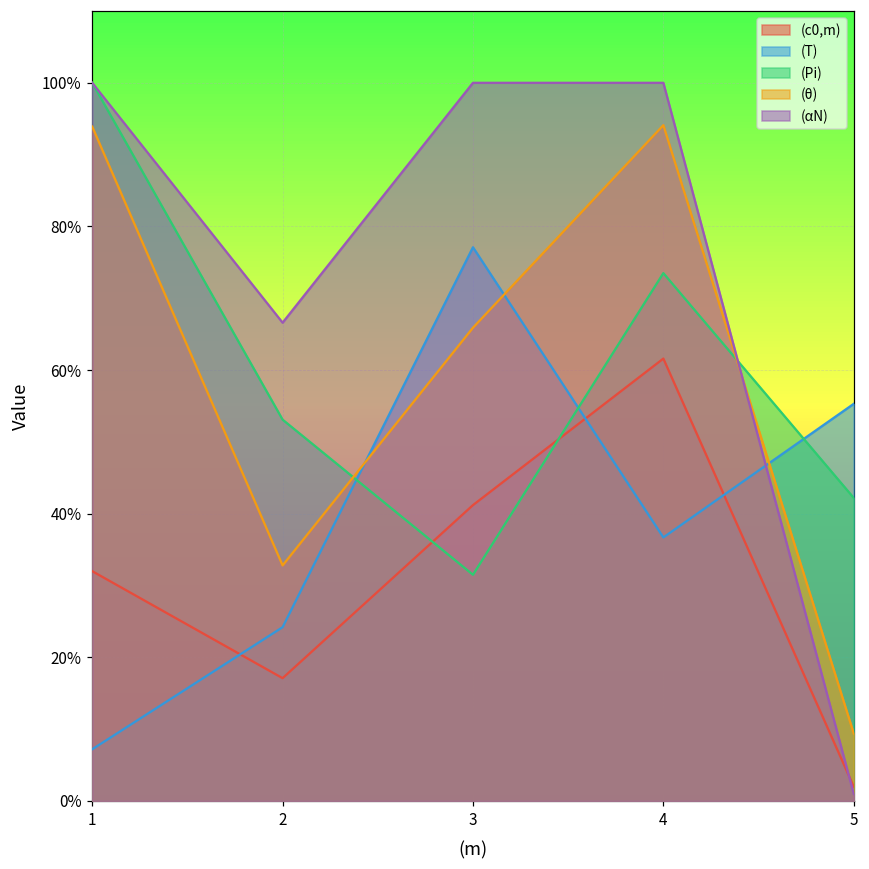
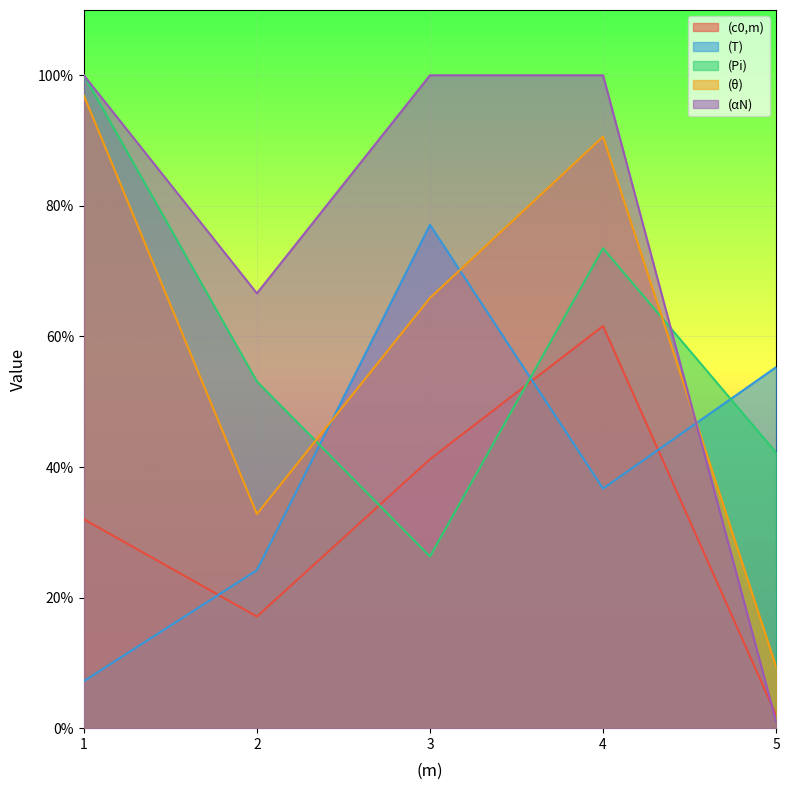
(θ), 1: 94% -> 97%
(Pi), 3: 32% -> 26%
(θ), 4: 94% -> 91%
